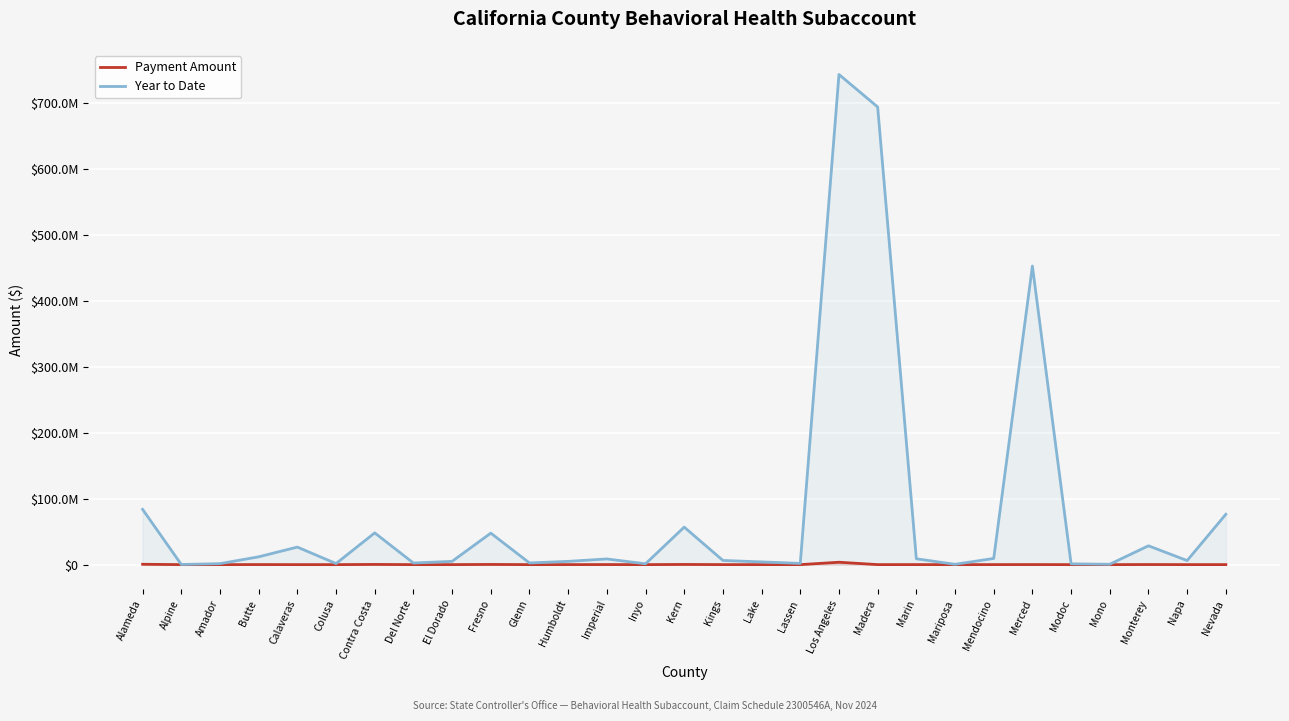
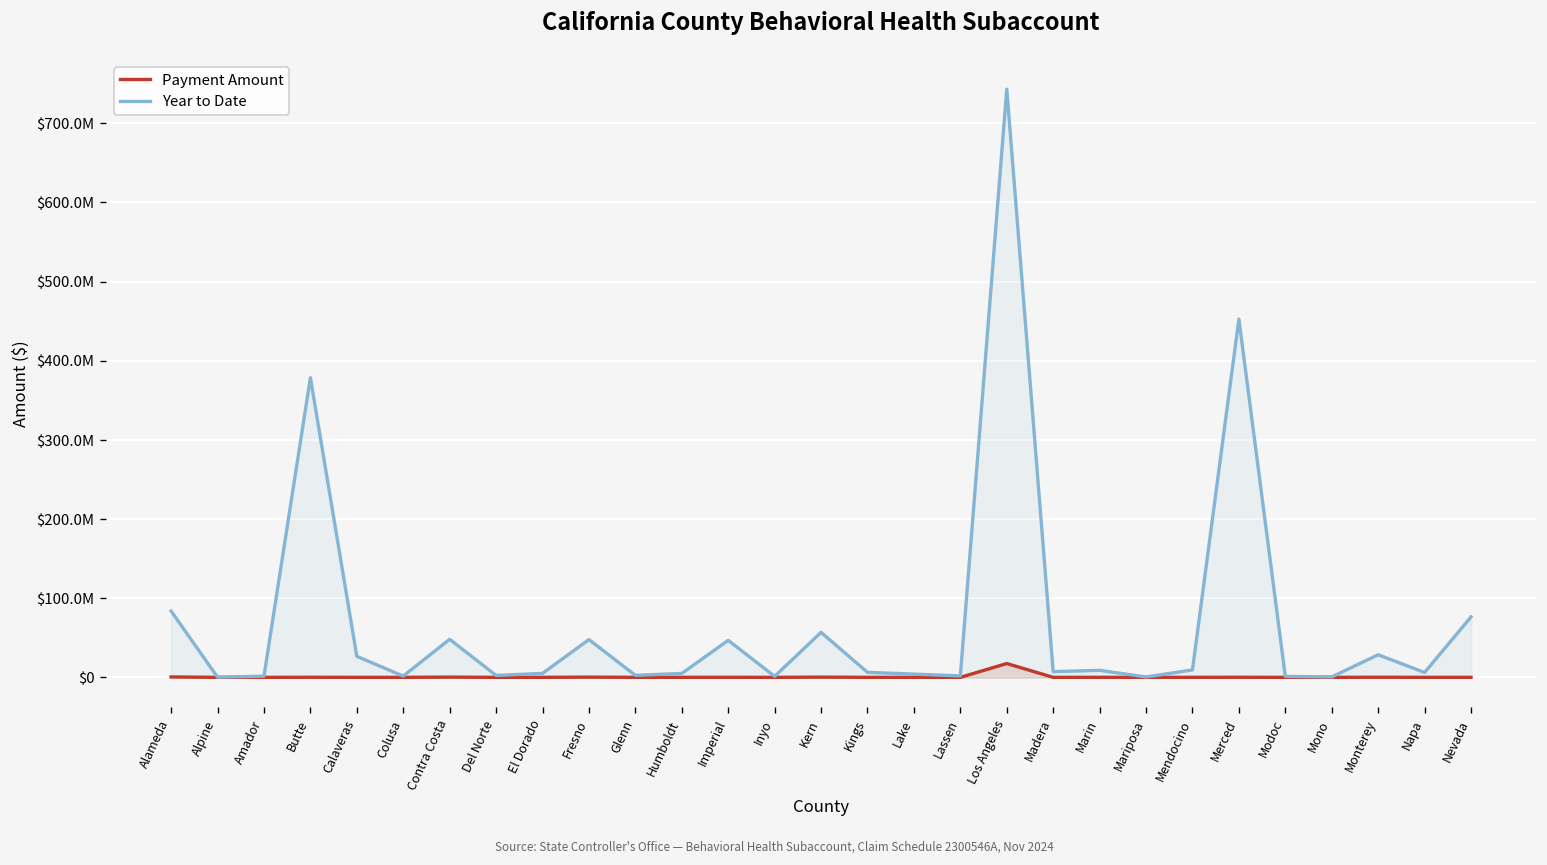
Year to Date, Butte: $10000000 -> $380000000
Year to Date, Imperial: $10000000 -> $50000000
Payment Amount, Los Angeles: $0 -> $20000000
Year to Date, Madera: $690000000 -> $10000000
